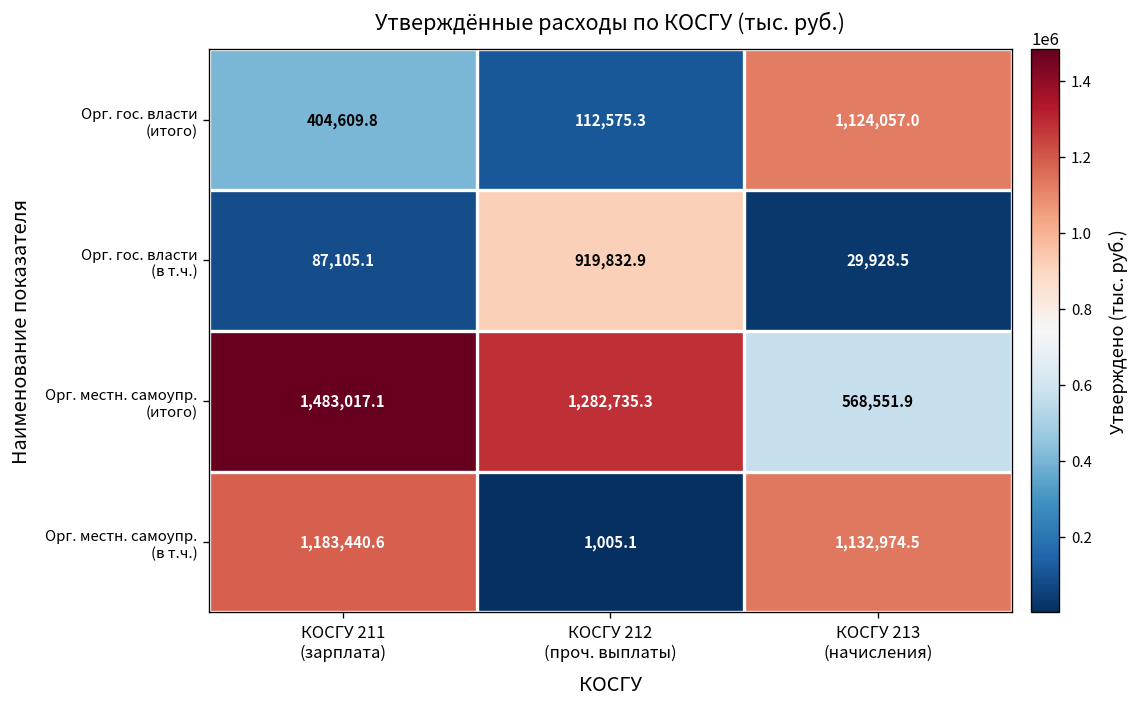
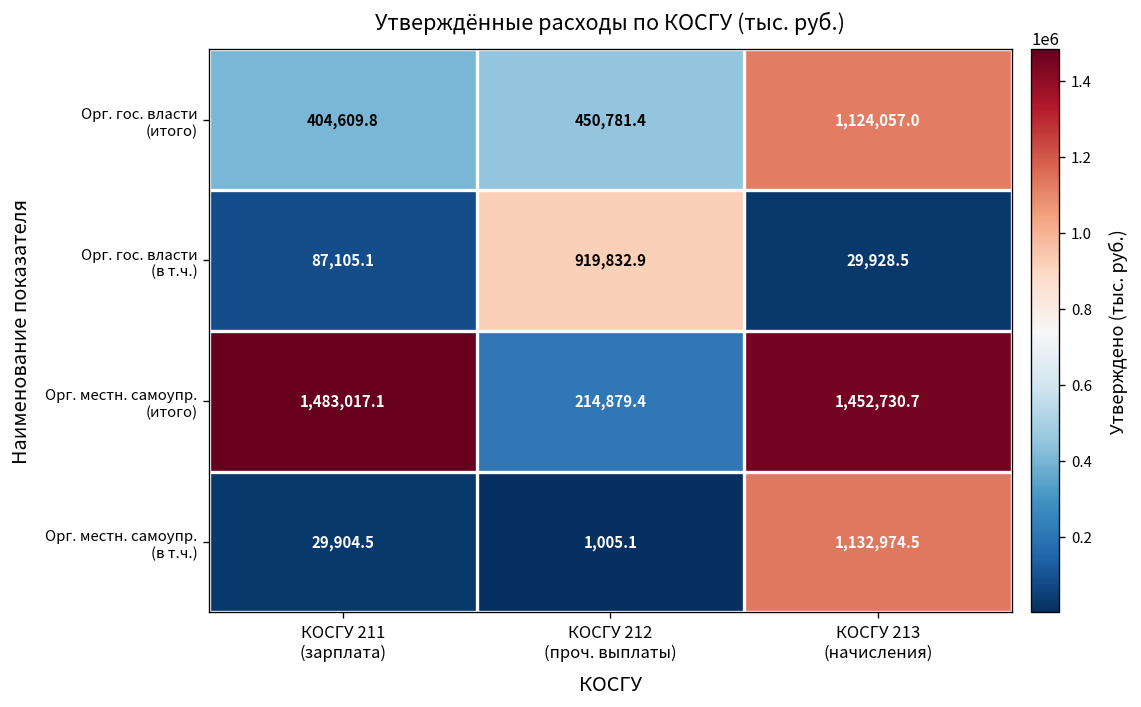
Орг. гос. власти (итого), КОСГУ 212 (проч. выплаты): 112,575.3 -> 450,781.4
Орг. местн. самоупр. (итого), КОСГУ 212 (проч. выплаты): 1,282,735.3 -> 214,879.4
Орг. местн. самоупр. (итого), КОСГУ 213 (начисления): 568,551.9 -> 1,452,730.7
Орг. местн. самоупр. (в т.ч.), КОСГУ 211 (зарплата): 1,183,440.6 -> 29,904.5
